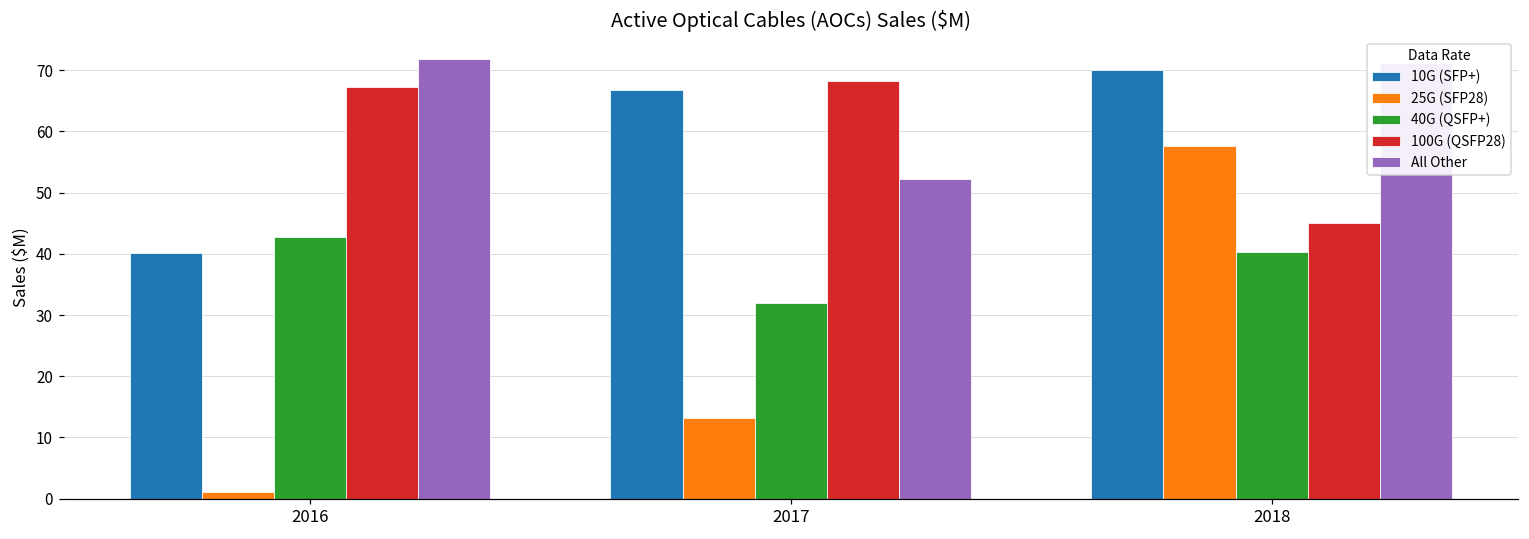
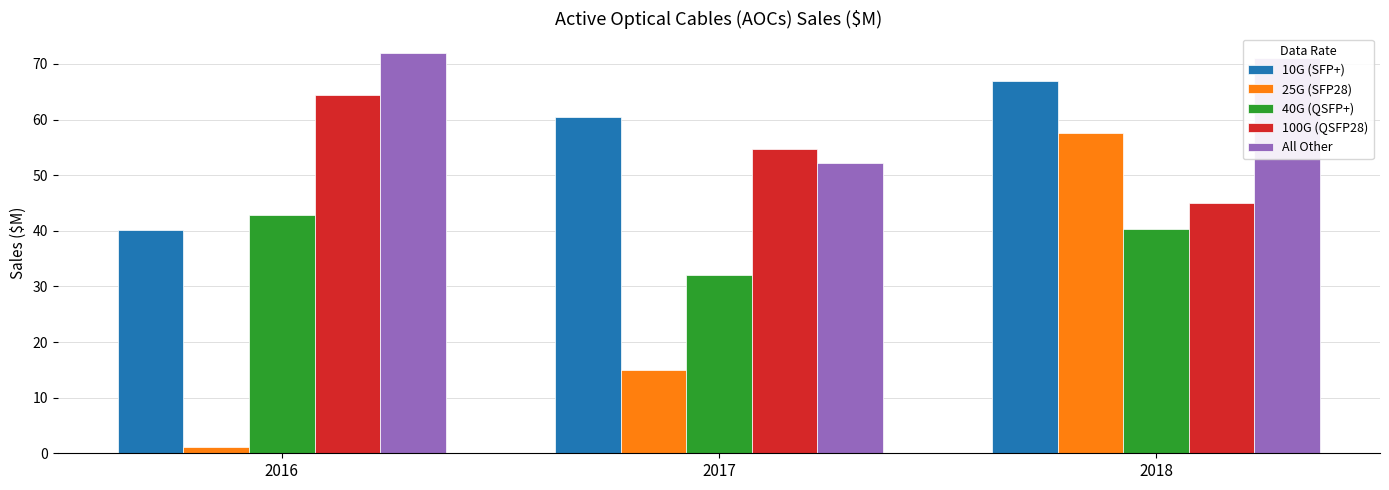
100G (QSFP28), 2016: 67 -> 64
10G (SFP+), 2017: 67 -> 61
25G (SFP28), 2017: 13 -> 15
100G (QSFP28), 2017: 68 -> 55
10G (SFP+), 2018: 70 -> 67
